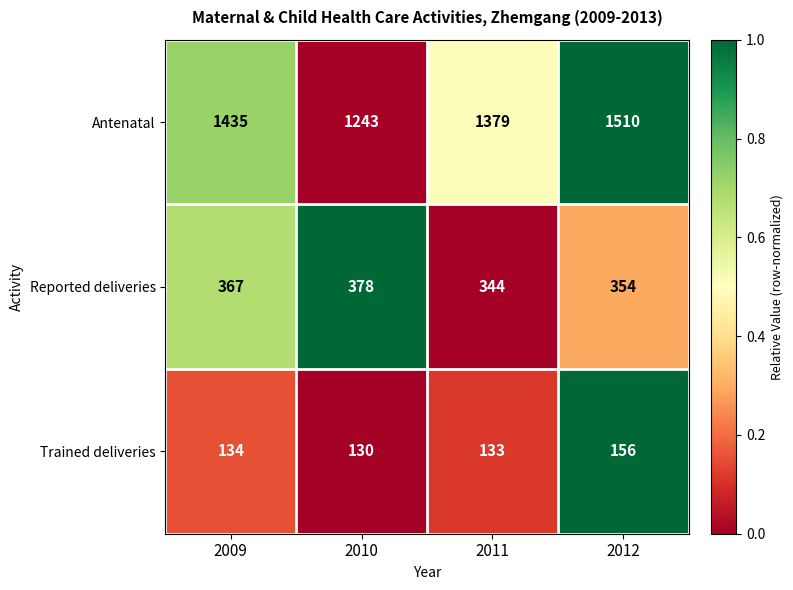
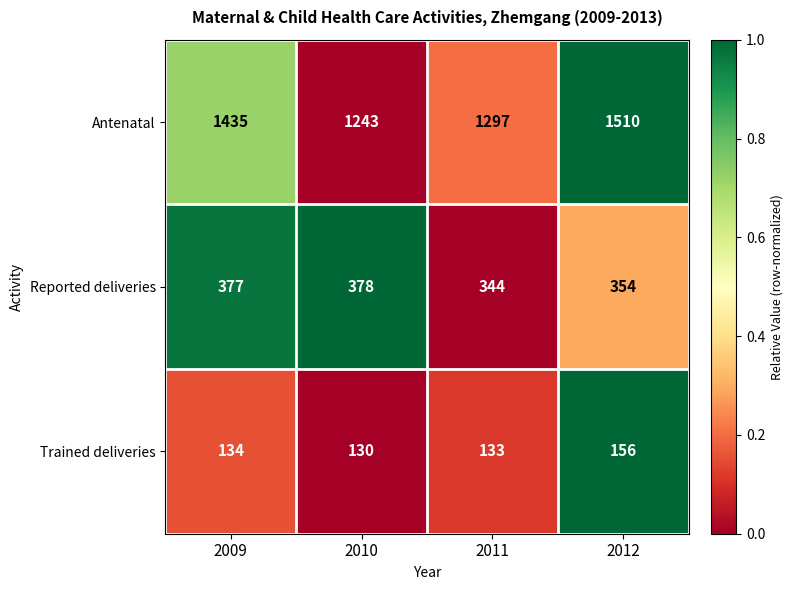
Antenatal, 2011: 1379 -> 1297
Reported deliveries, 2009: 367 -> 377
